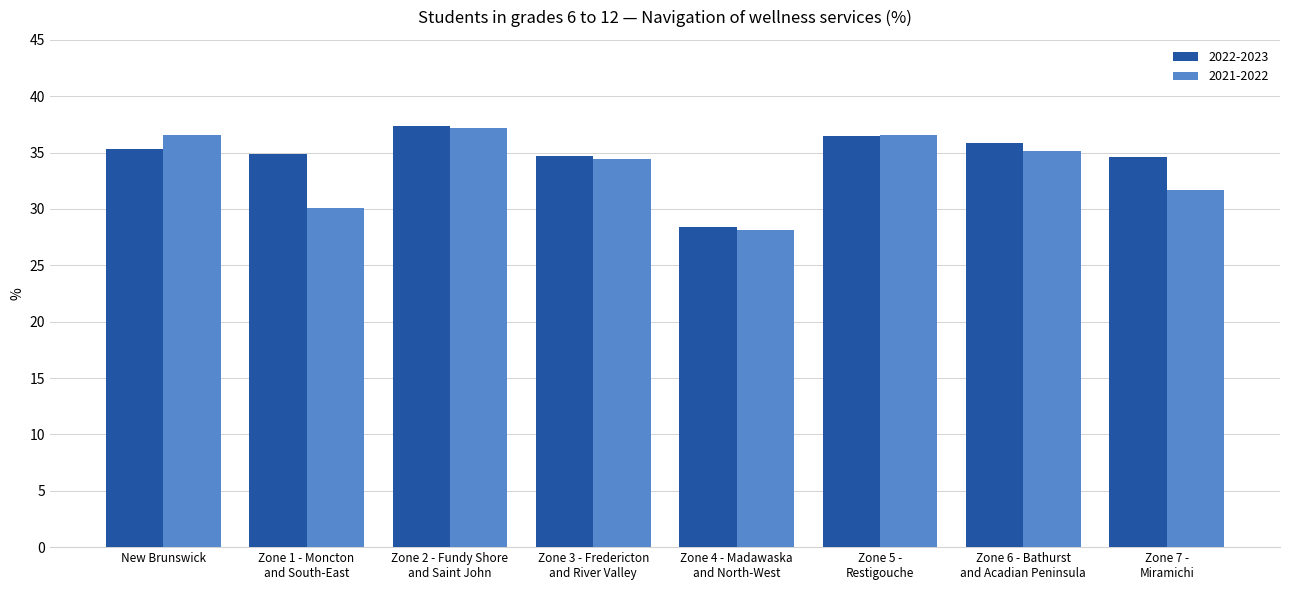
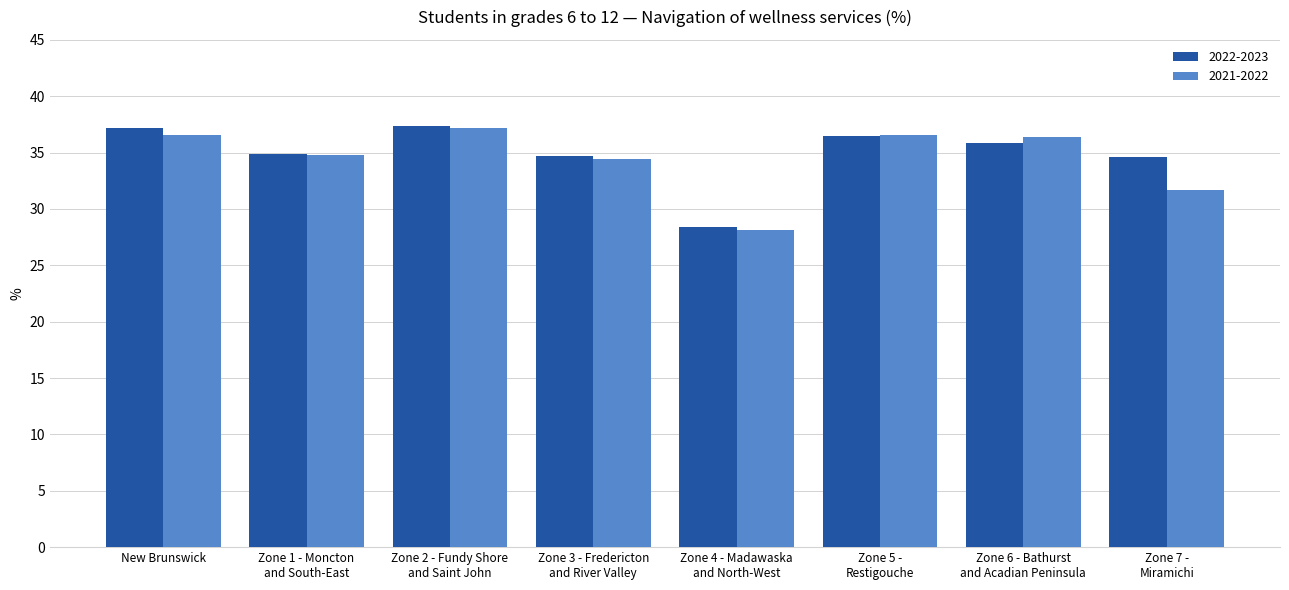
2022-2023, New Brunswick: 35.3 -> 37.2
2021-2022, Zone 1 - Moncton and South-East: 30.1 -> 34.8
2021-2022, Zone 6 - Bathurst and Acadian Peninsula: 35.1 -> 36.4
